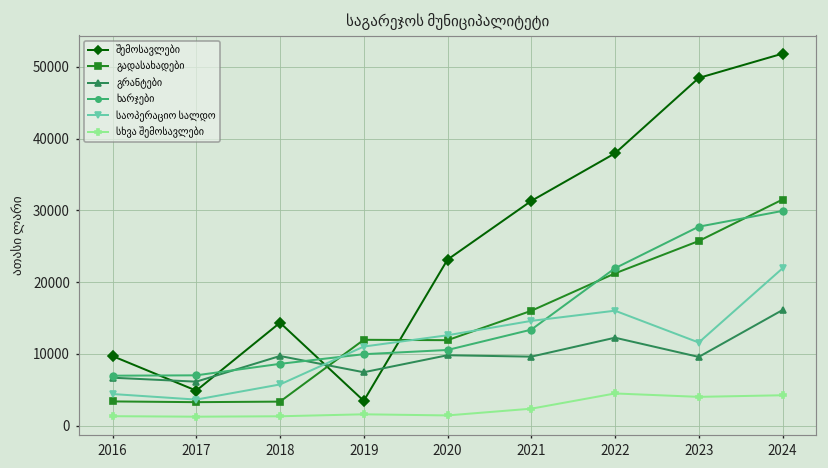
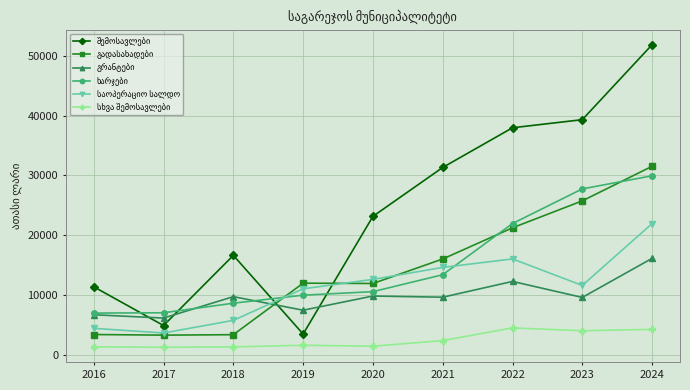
შემოსავლები, 2016: 10000 -> 11000
შემოსავლები, 2018: 14000 -> 17000
შემოსავლები, 2023: 48000 -> 39000
